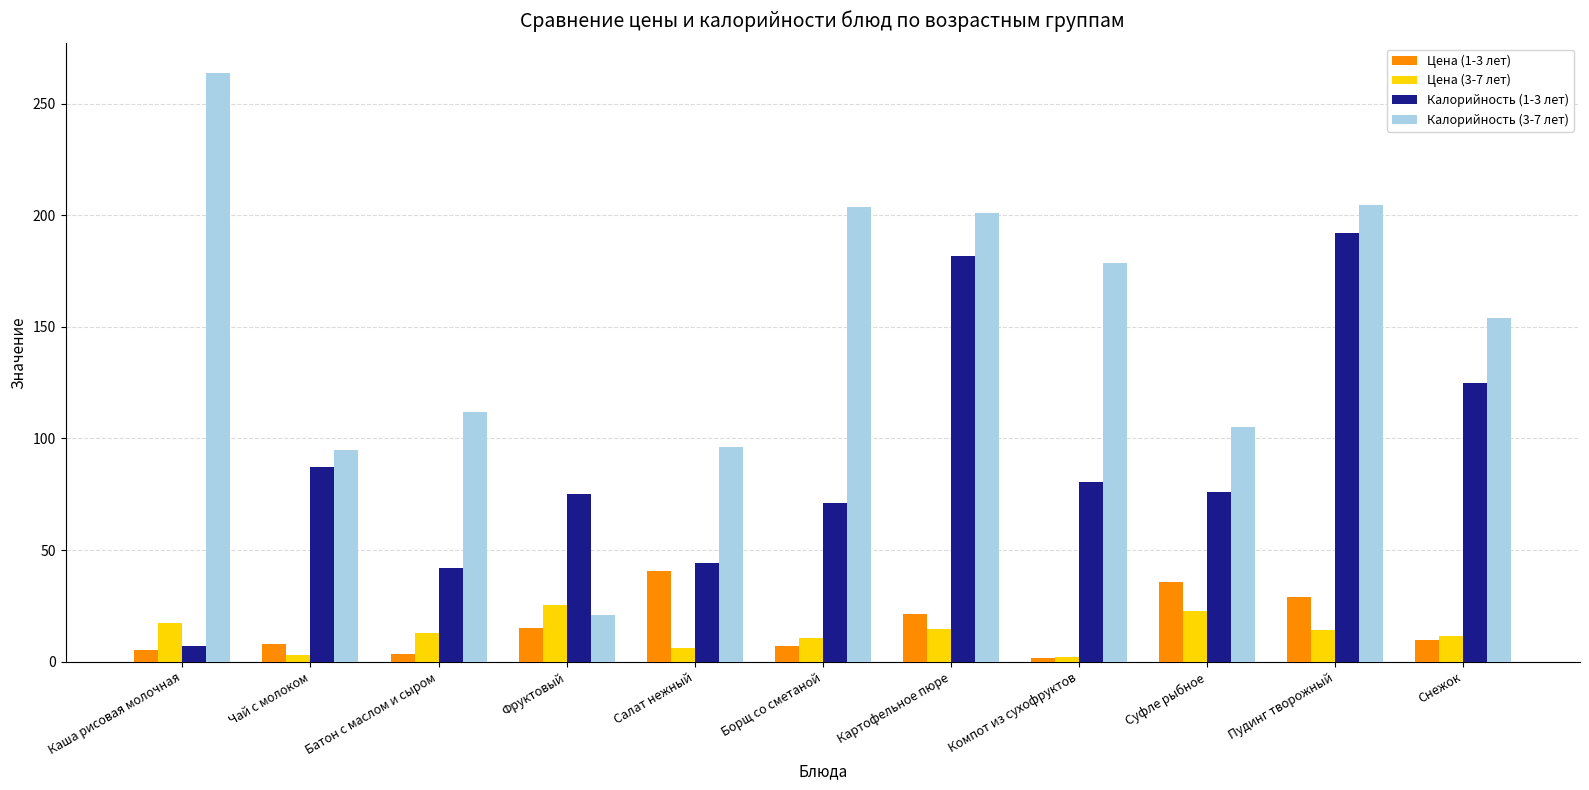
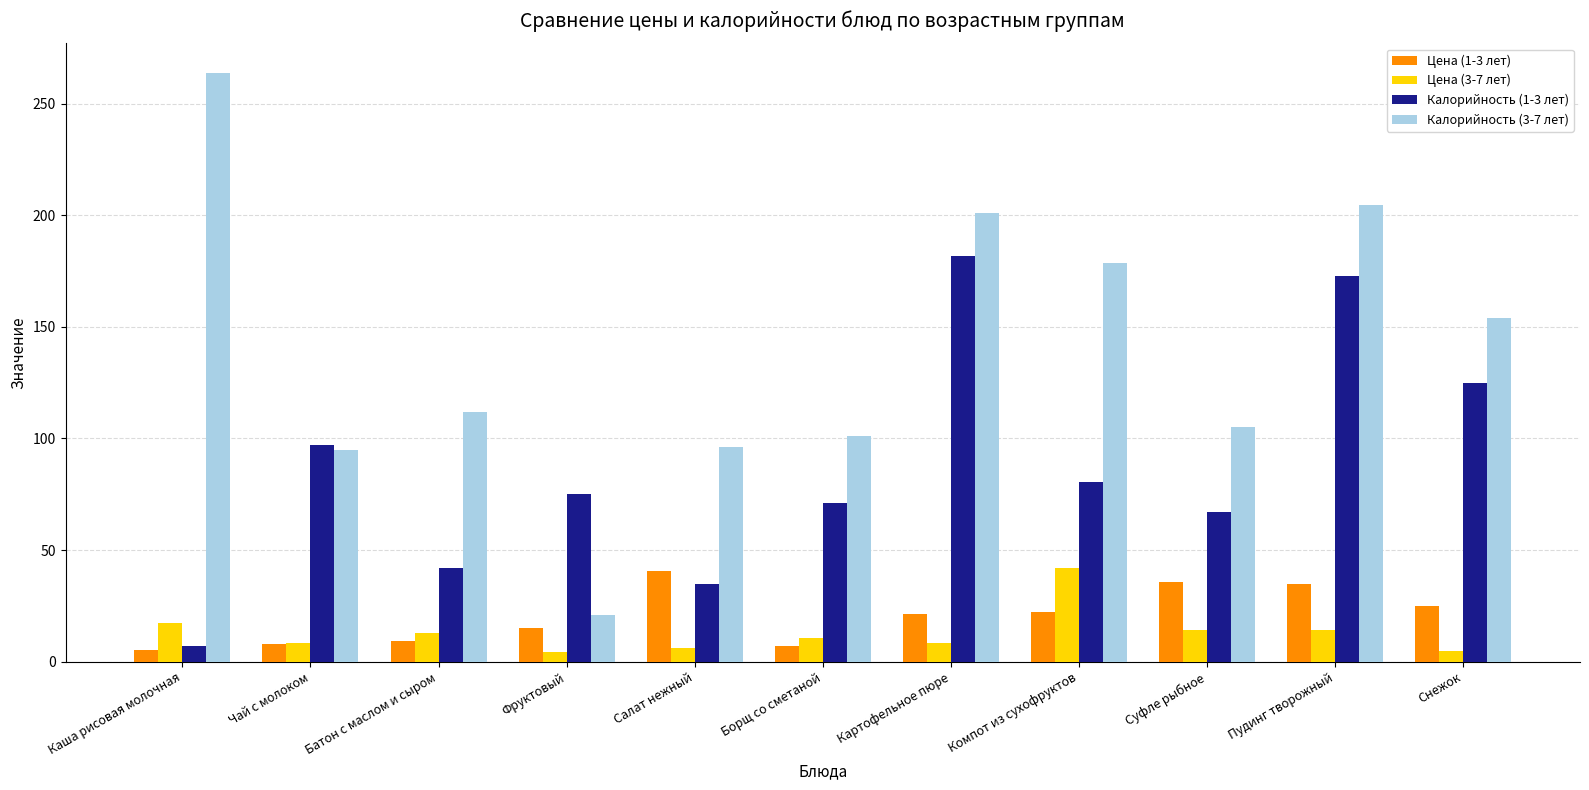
Цена (3-7 лет), Чай с молоком: 3 -> 9
Калорийность (1-3 лет), Чай с молоком: 87 -> 97
Цена (1-3 лет), Батон с маслом и сыром: 3 -> 9
Цена (3-7 лет), Фруктовый: 25 -> 4
Калорийность (1-3 лет), Салат нежный: 44 -> 35
Калорийность (3-7 лет), Борщ со сметаной: 204 -> 101
Цена (3-7 лет), Картофельное пюре: 15 -> 9
Цена (1-3 лет), Компот из сухофруктов: 2 -> 22
Цена (3-7 лет), Компот из сухофруктов: 2 -> 42
Цена (3-7 лет), Суфле рыбное: 23 -> 14
Калорийность (1-3 лет), Суфле рыбное: 76 -> 67
Цена (1-3 лет), Пудинг творожный: 29 -> 35
Калорийность (1-3 лет), Пудинг творожный: 192 -> 173
Цена (1-3 лет), Снежок: 10 -> 25
Цена (3-7 лет), Снежок: 12 -> 5
